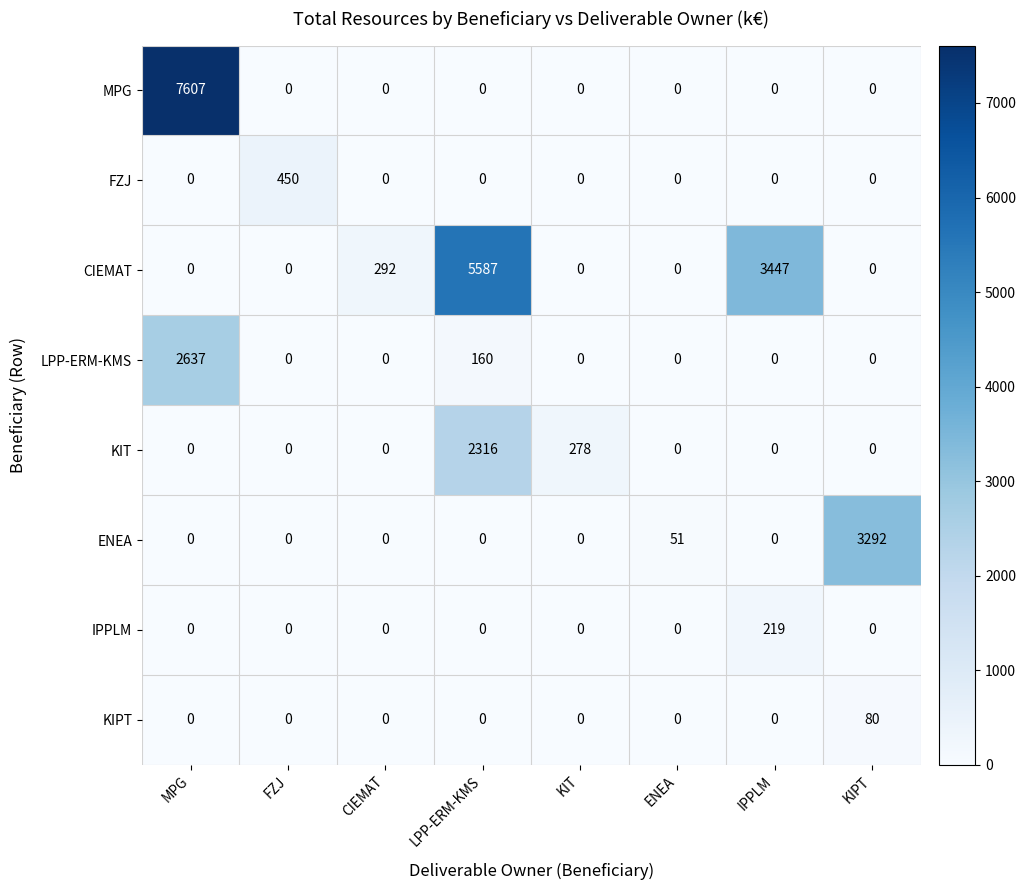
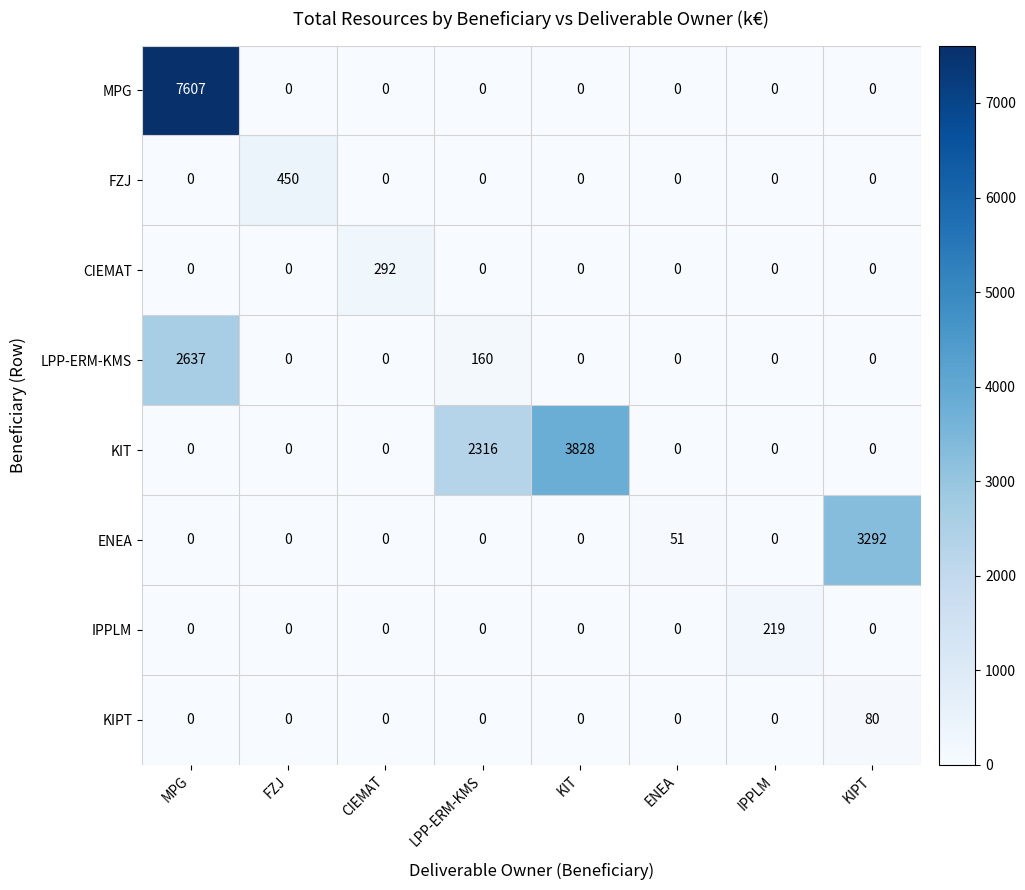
CIEMAT, LPP-ERM-KMS: 5587 -> 0
CIEMAT, IPPLM: 3447 -> 0
KIT, KIT: 278 -> 3828
